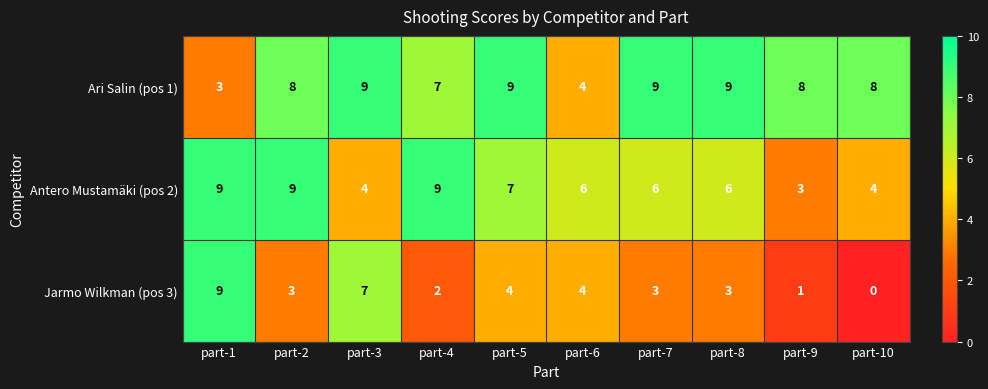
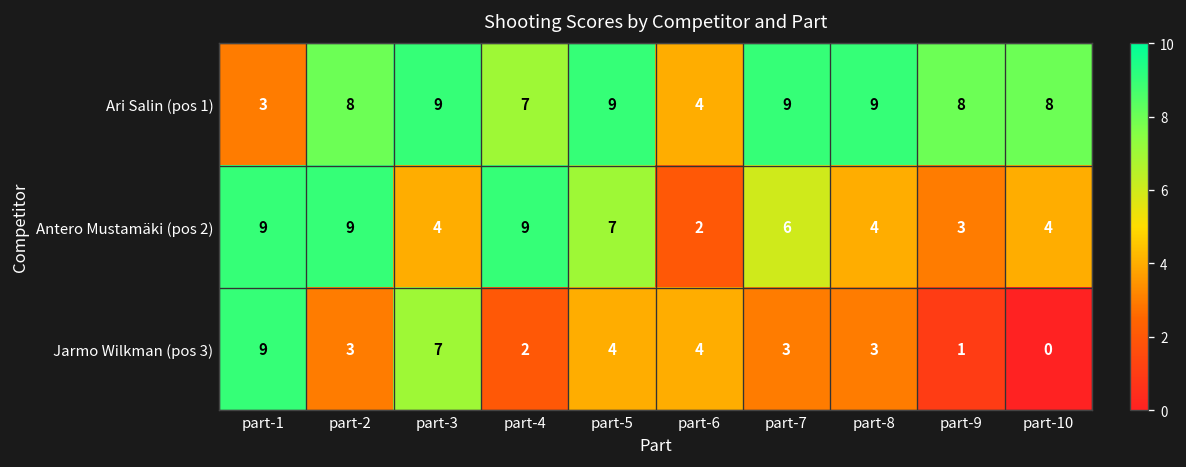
Antero Mustamäki (pos 2), part-6: 6 -> 2
Antero Mustamäki (pos 2), part-8: 6 -> 4
